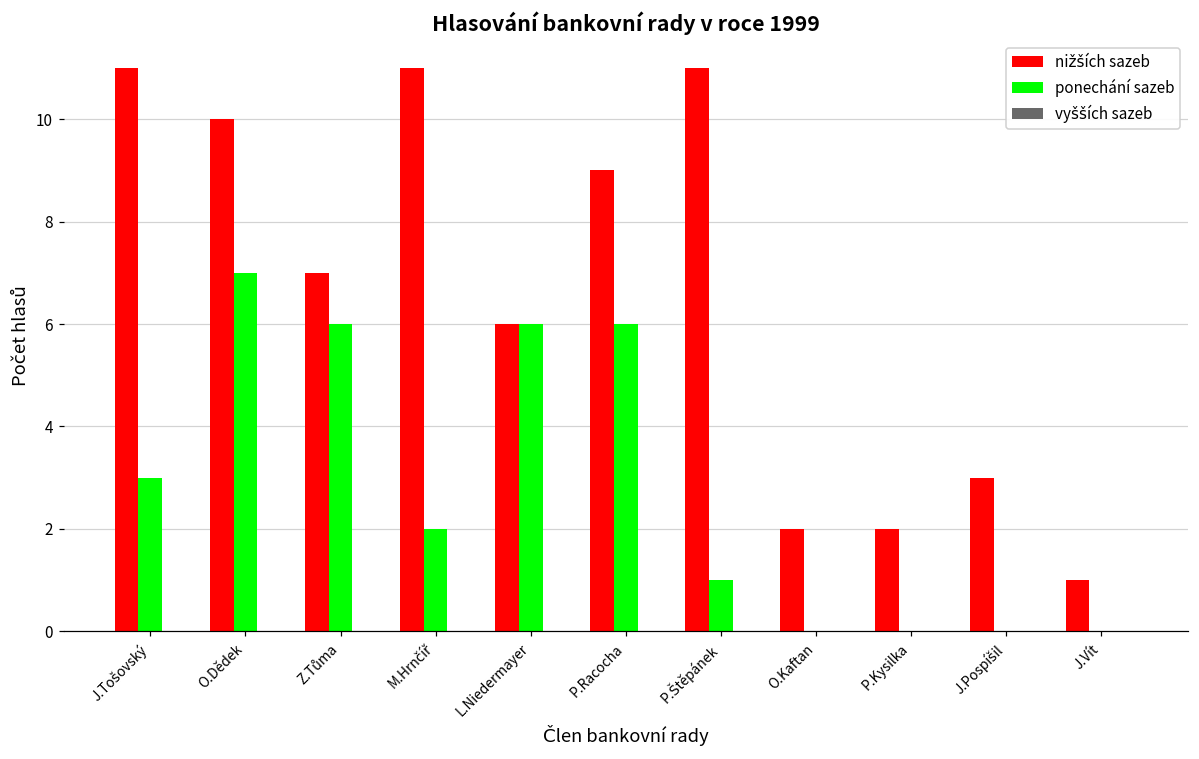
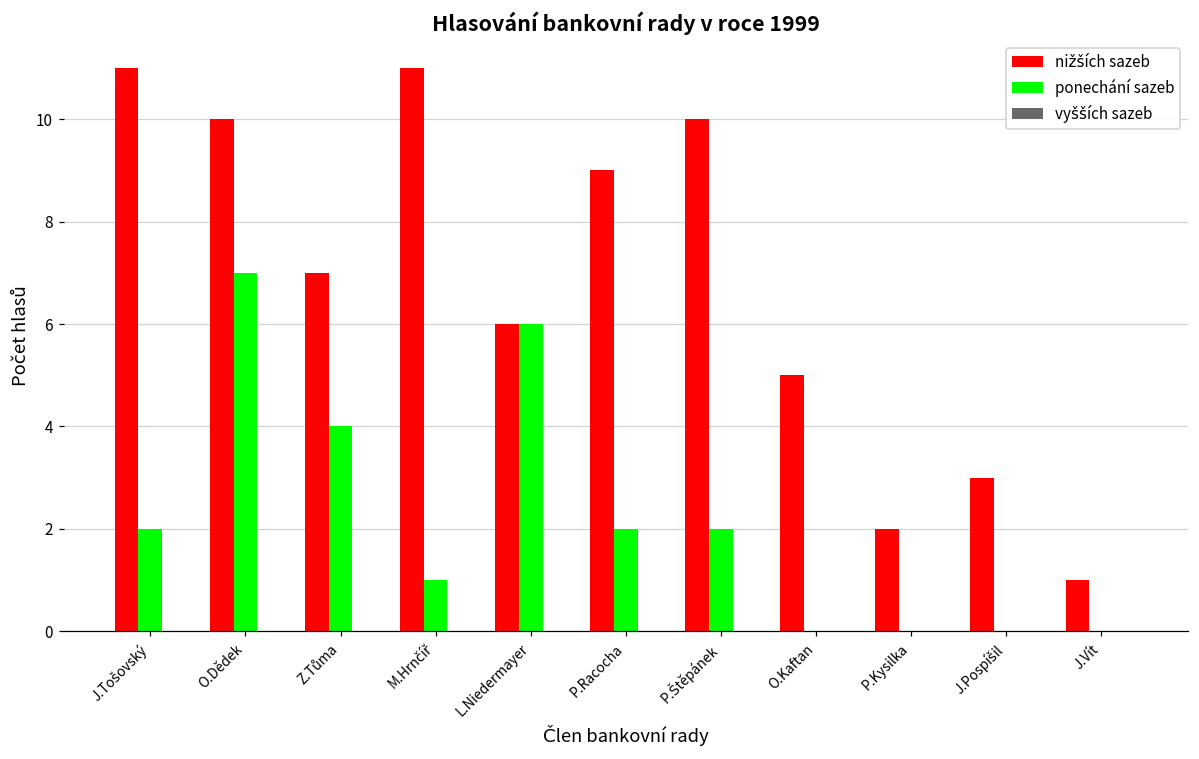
ponechání sazeb, J.Tošovský: 3 -> 2
ponechání sazeb, Z.Tůma: 6 -> 4
ponechání sazeb, M.Hrnčíř: 2 -> 1
ponechání sazeb, P.Racocha: 6 -> 2
nižších sazeb, P.Štěpánek: 11 -> 10
ponechání sazeb, P.Štěpánek: 1 -> 2
nižších sazeb, O.Kaftan: 2 -> 5
